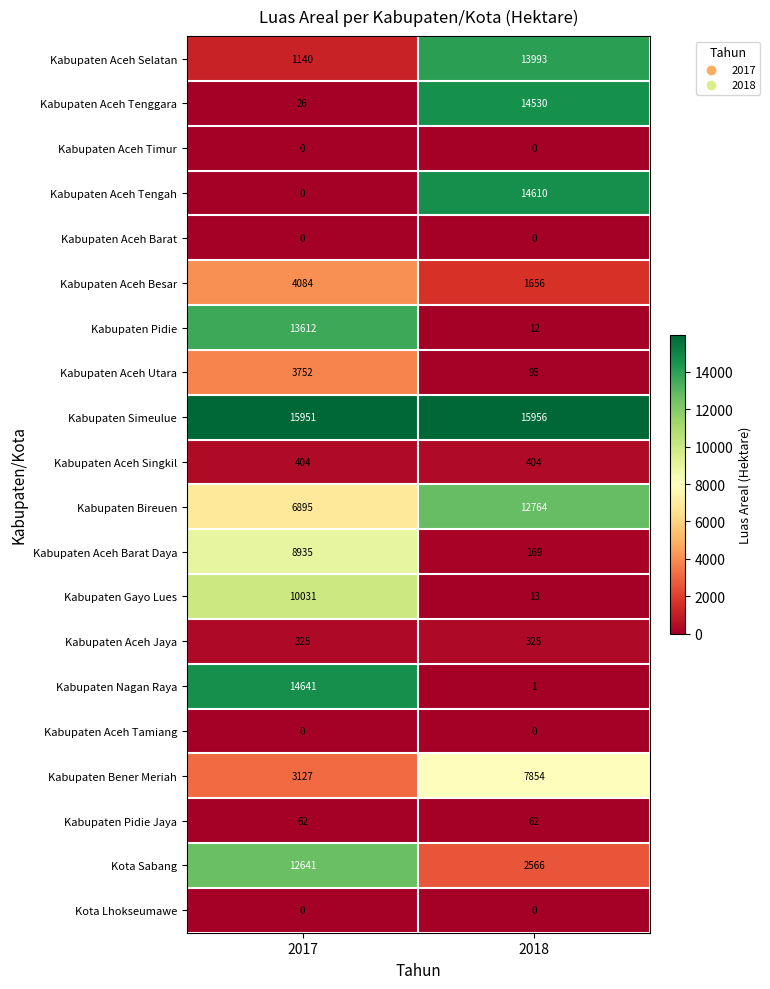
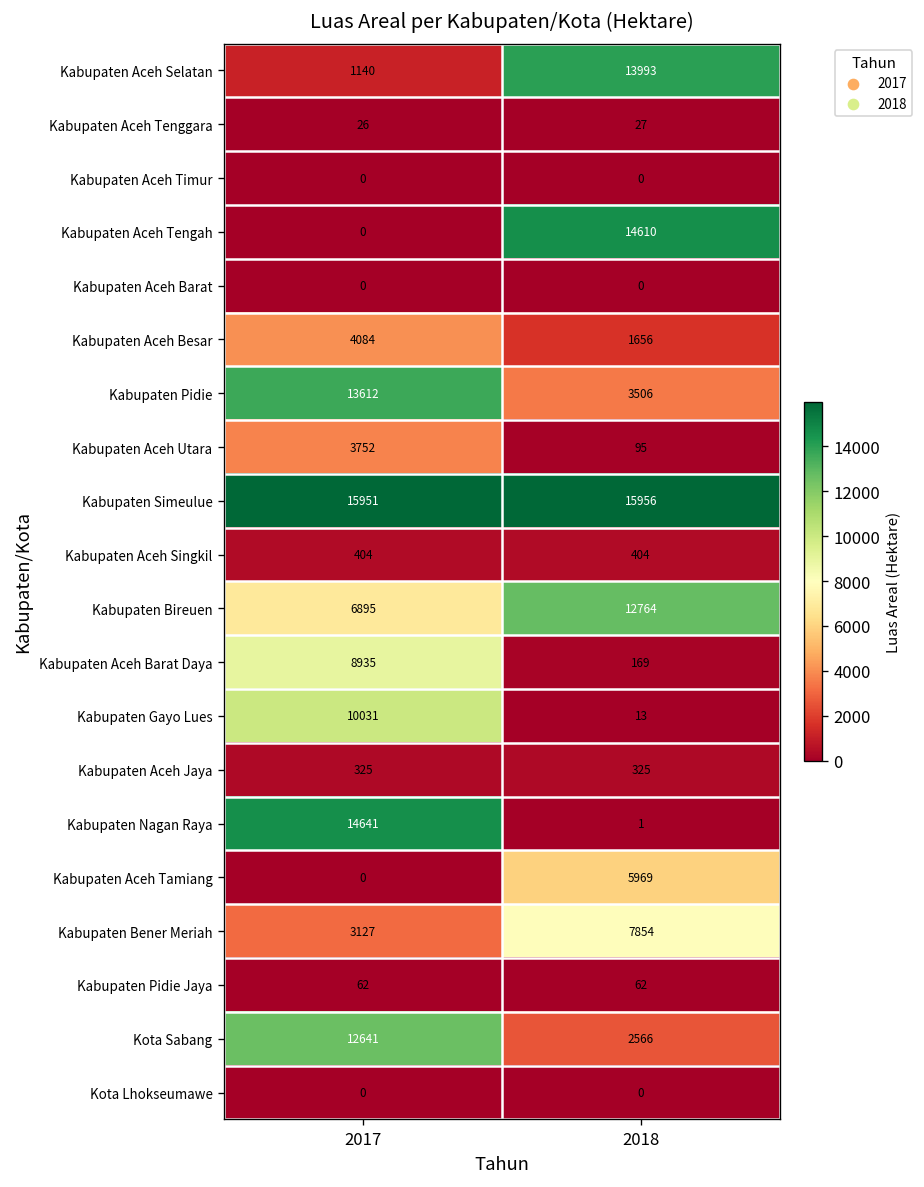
Kabupaten Aceh Tenggara, 2018: 14530 -> 27
Kabupaten Pidie, 2018: 12 -> 3506
Kabupaten Aceh Tamiang, 2018: 0 -> 5969
